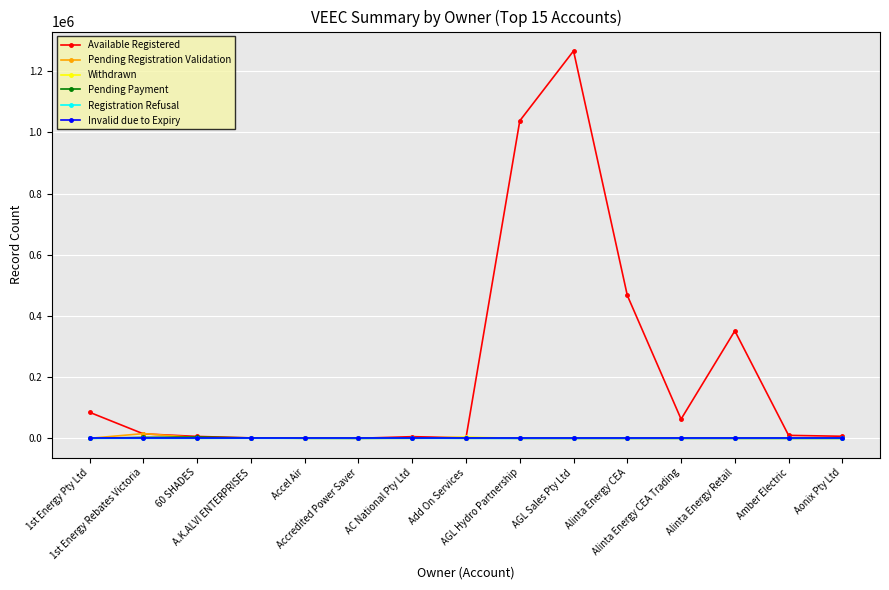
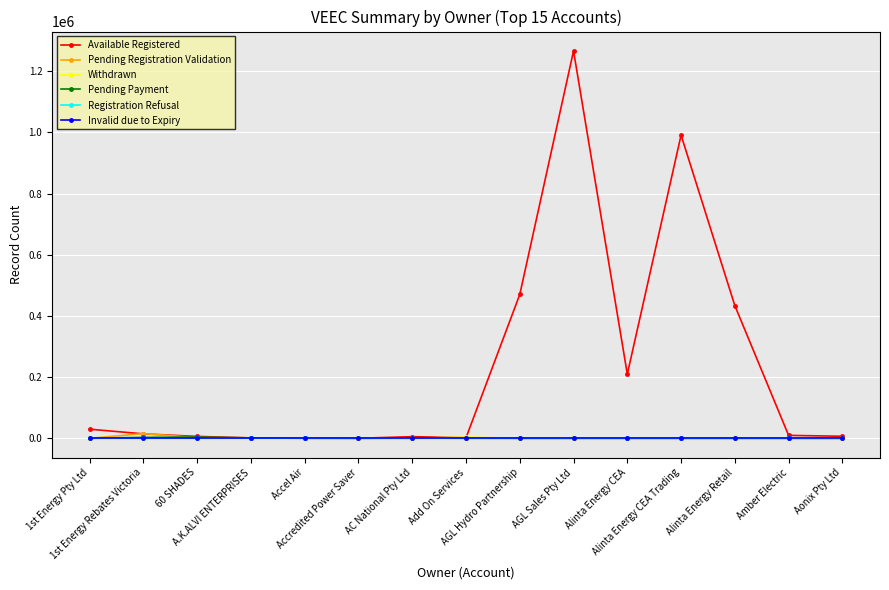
Available Registered, 1st Energy Pty Ltd: 80000 -> 30000
Available Registered, AGL Hydro Partnership: 1040000 -> 470000
Available Registered, Alinta Energy CEA: 470000 -> 210000
Available Registered, Alinta Energy CEA Trading: 60000 -> 990000
Available Registered, Alinta Energy Retail: 350000 -> 430000
